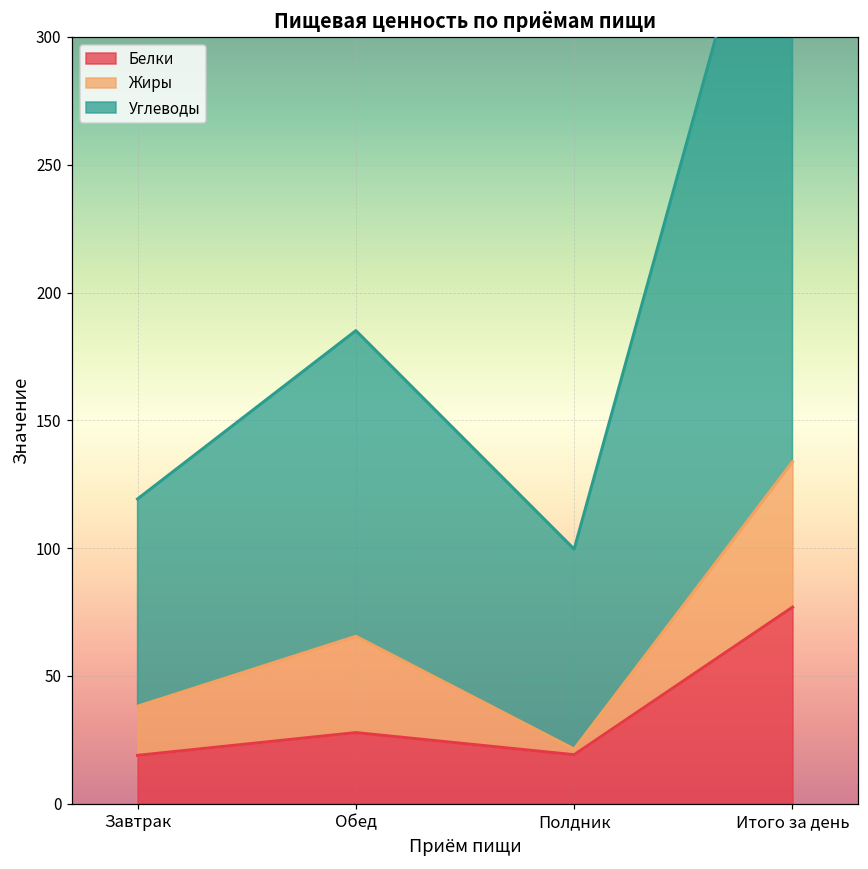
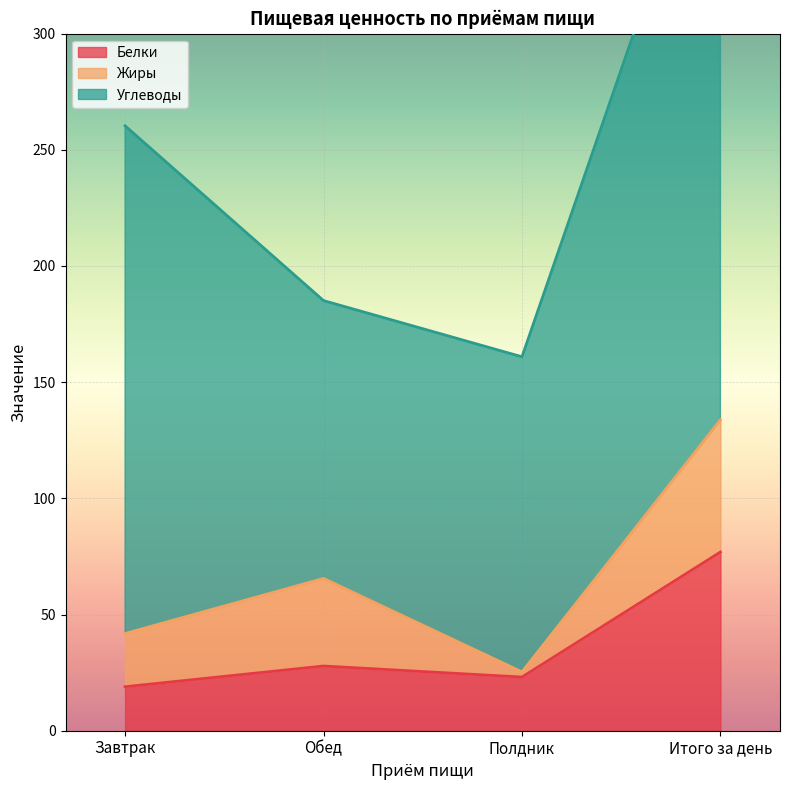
Жиры, Завтрак: 19 -> 23
Углеводы, Завтрак: 81 -> 219
Белки, Полдник: 19 -> 23
Углеводы, Полдник: 78 -> 136
